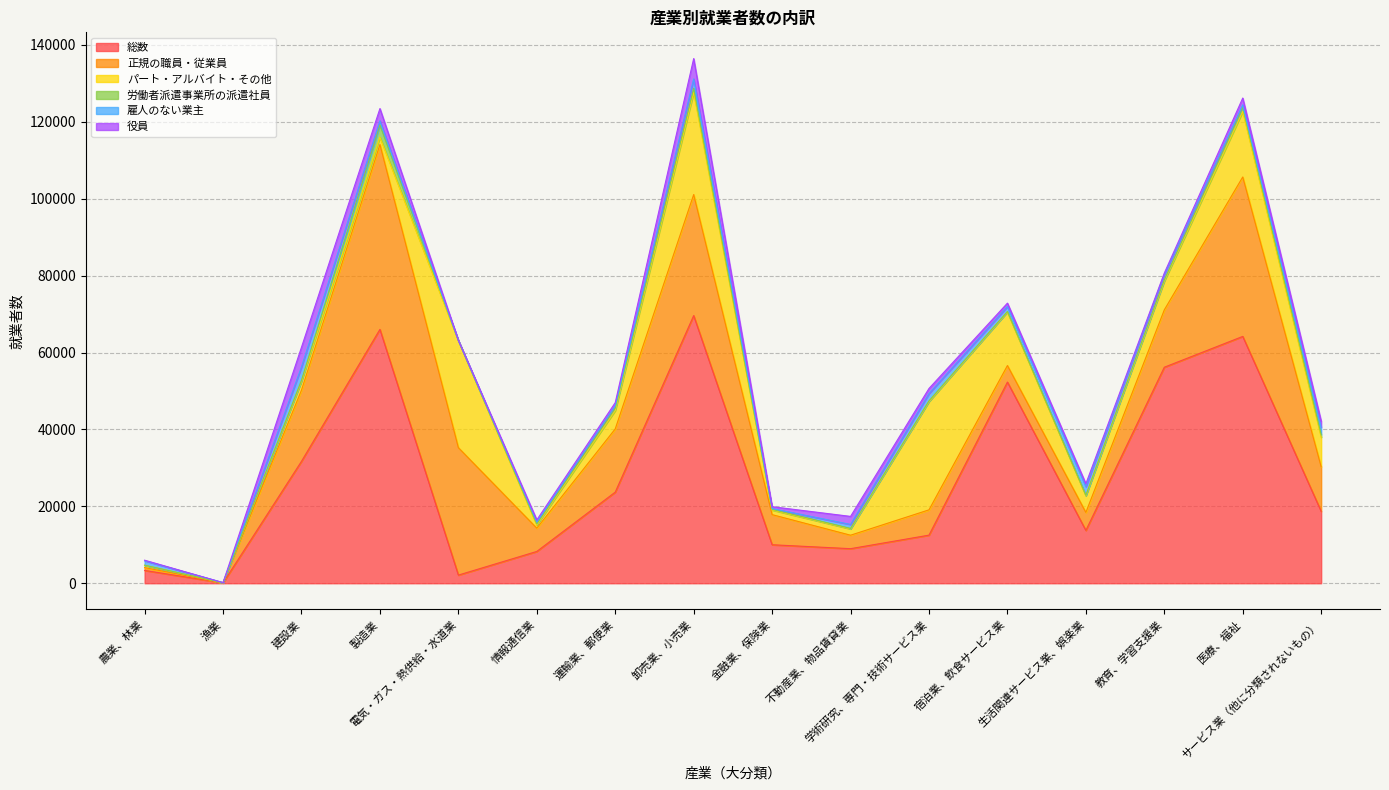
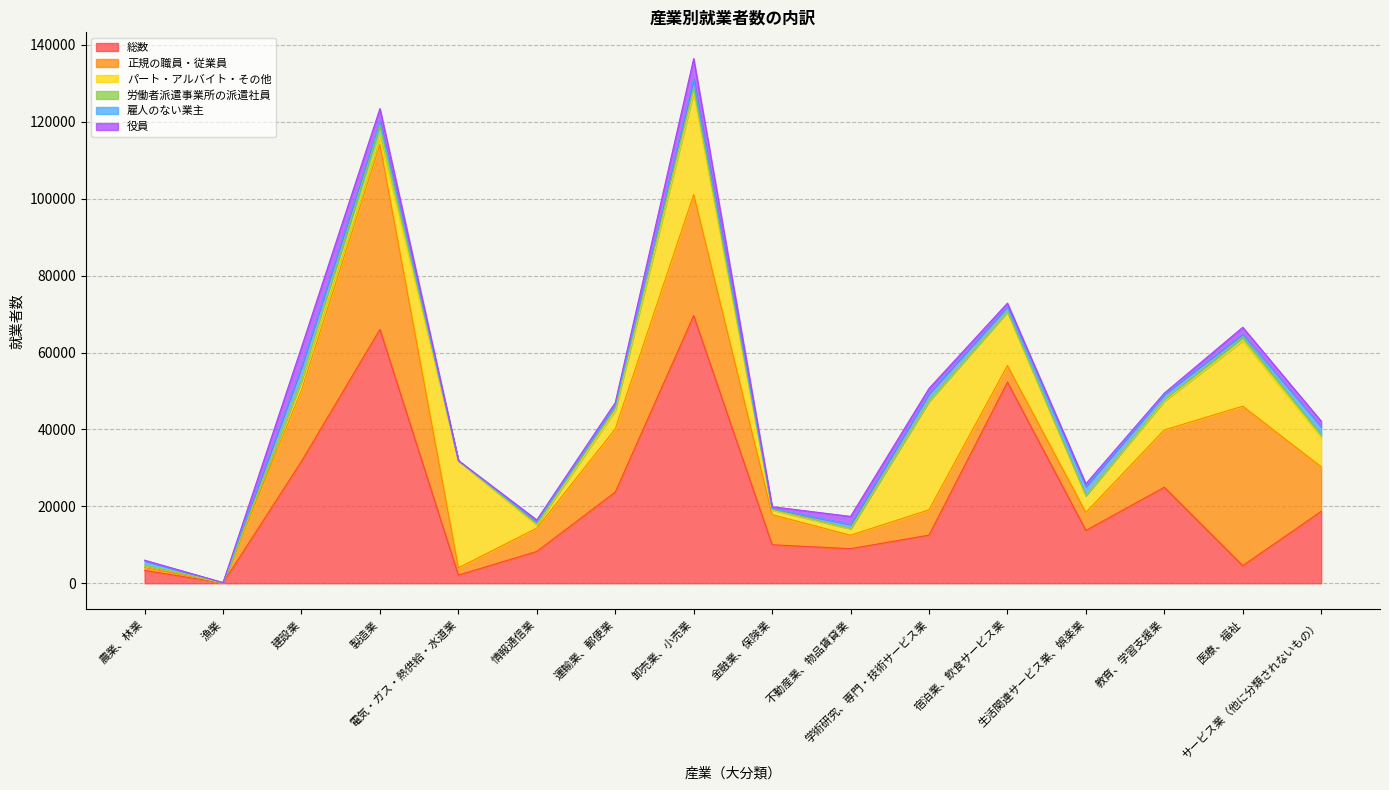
正規の職員・従業員, 電気・ガス・熱供給・水道業: 33000 -> 2000
総数, 教育、学習支援業: 56000 -> 25000
総数, 医療、福祉: 64000 -> 5000
